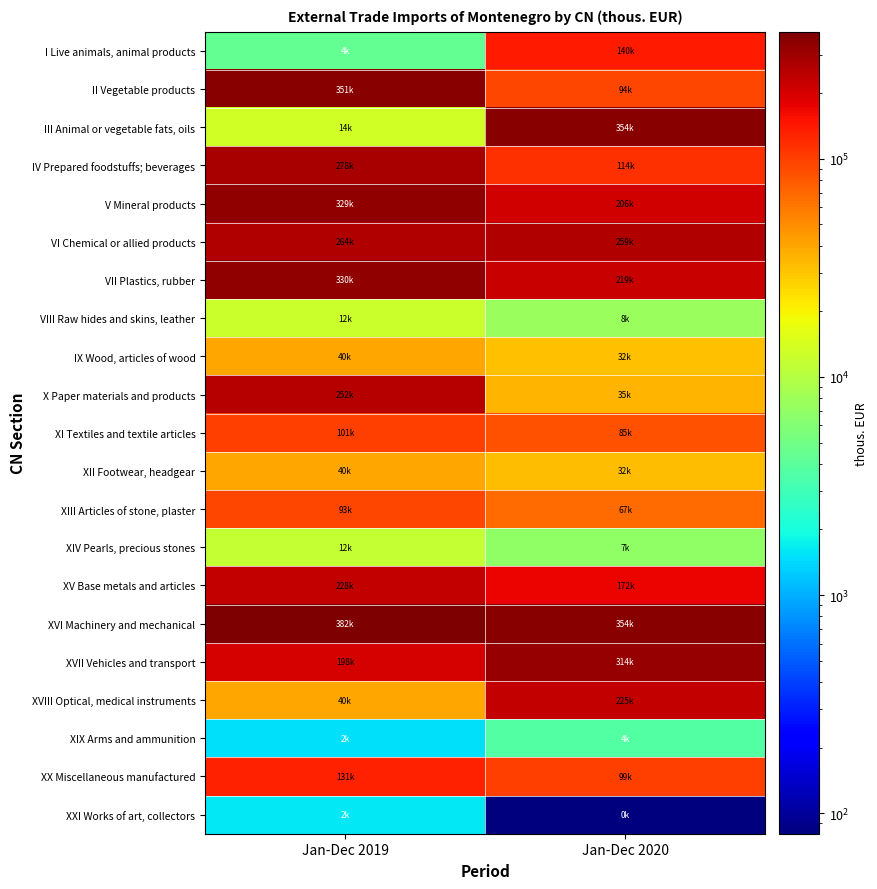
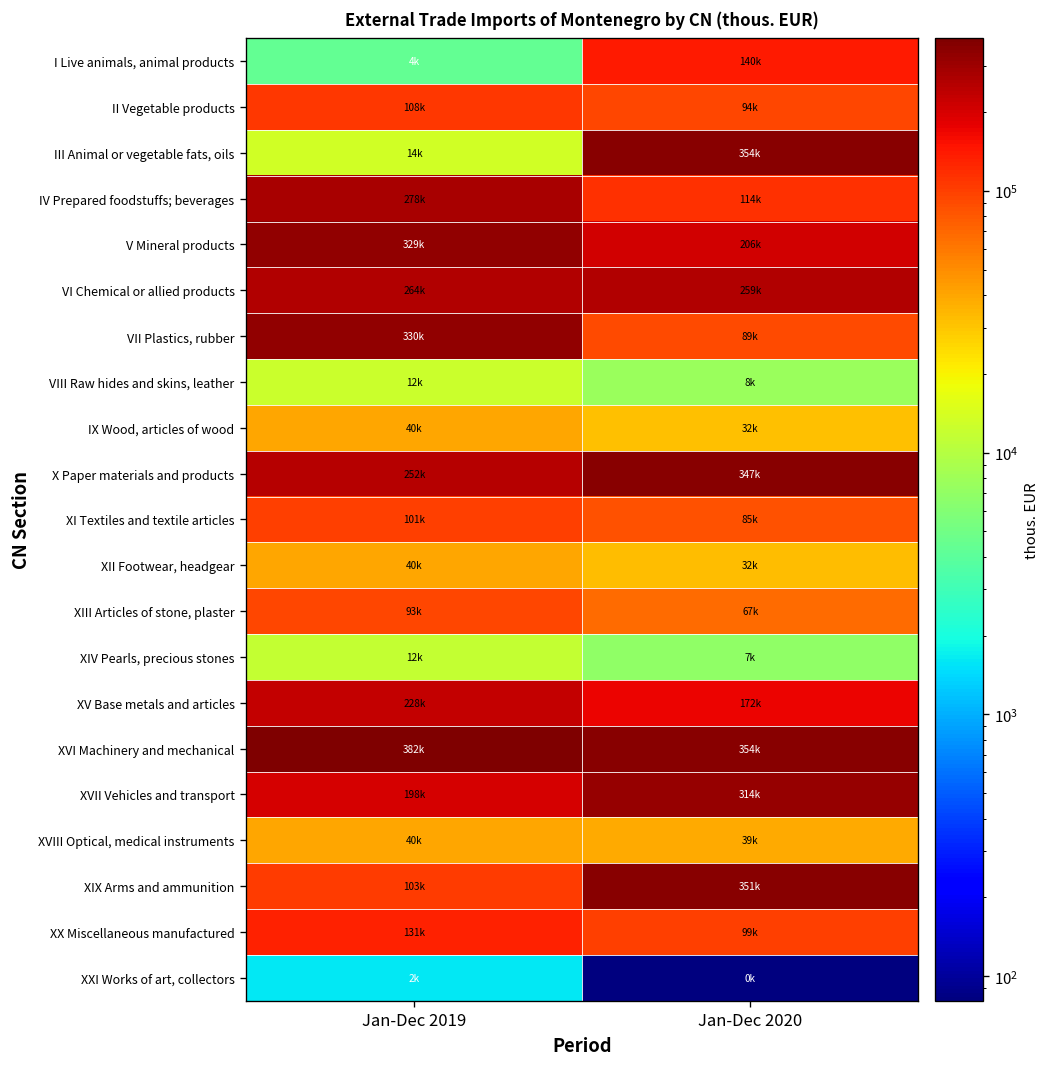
II Vegetable products, Jan-Dec 2019: 351k -> 108k
VII Plastics, rubber, Jan-Dec 2020: 219k -> 89k
X Paper materials and products, Jan-Dec 2020: 35k -> 347k
XVIII Optical, medical instruments, Jan-Dec 2020: 225k -> 39k
XIX Arms and ammunition, Jan-Dec 2019: 2k -> 103k
XIX Arms and ammunition, Jan-Dec 2020: 4k -> 351k
